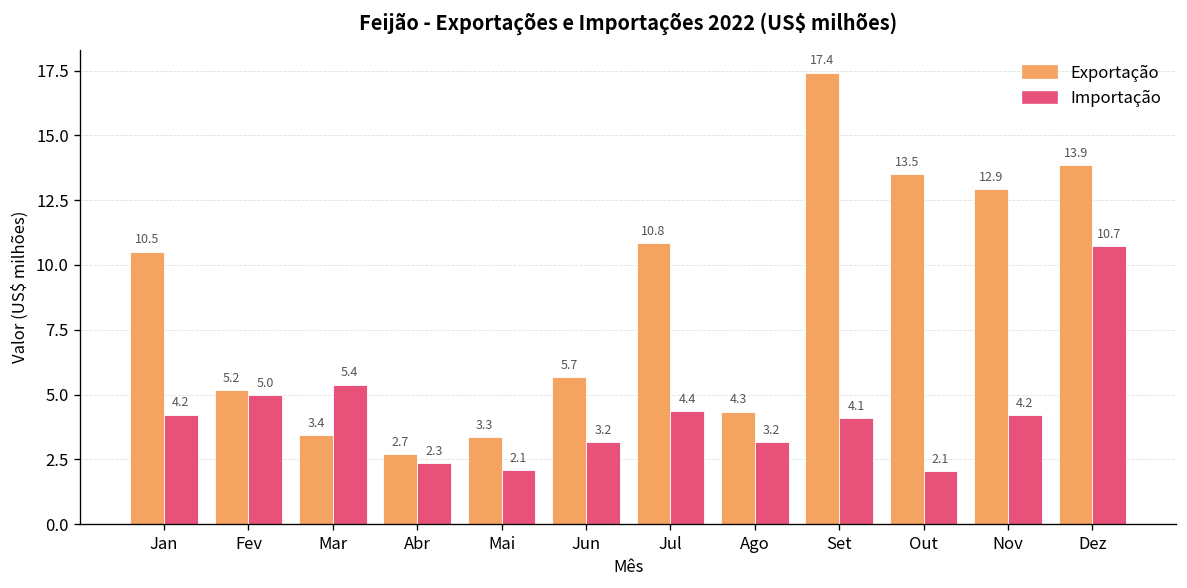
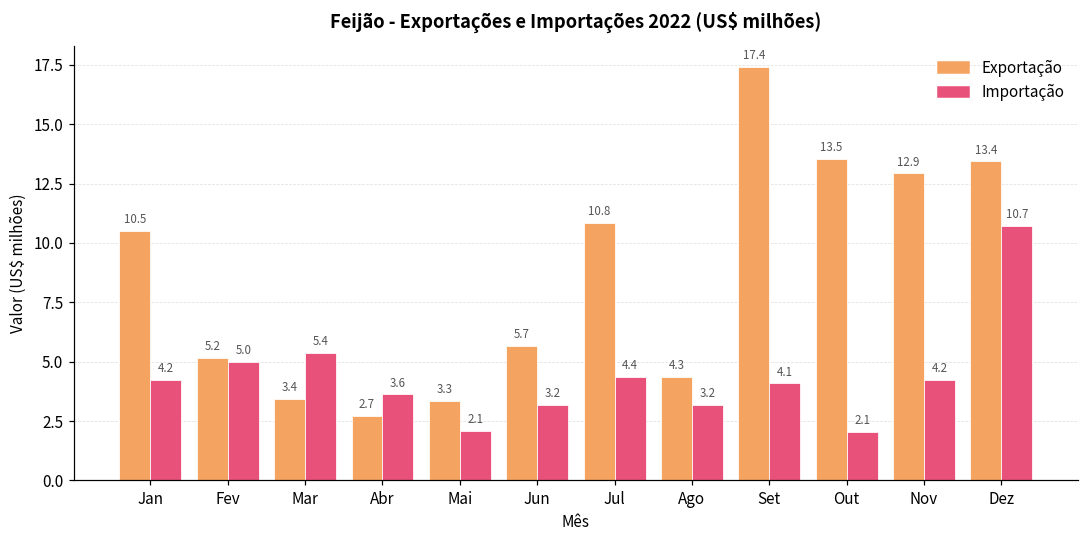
Importação, Abr: 2.3 -> 3.6
Exportação, Dez: 13.9 -> 13.4
